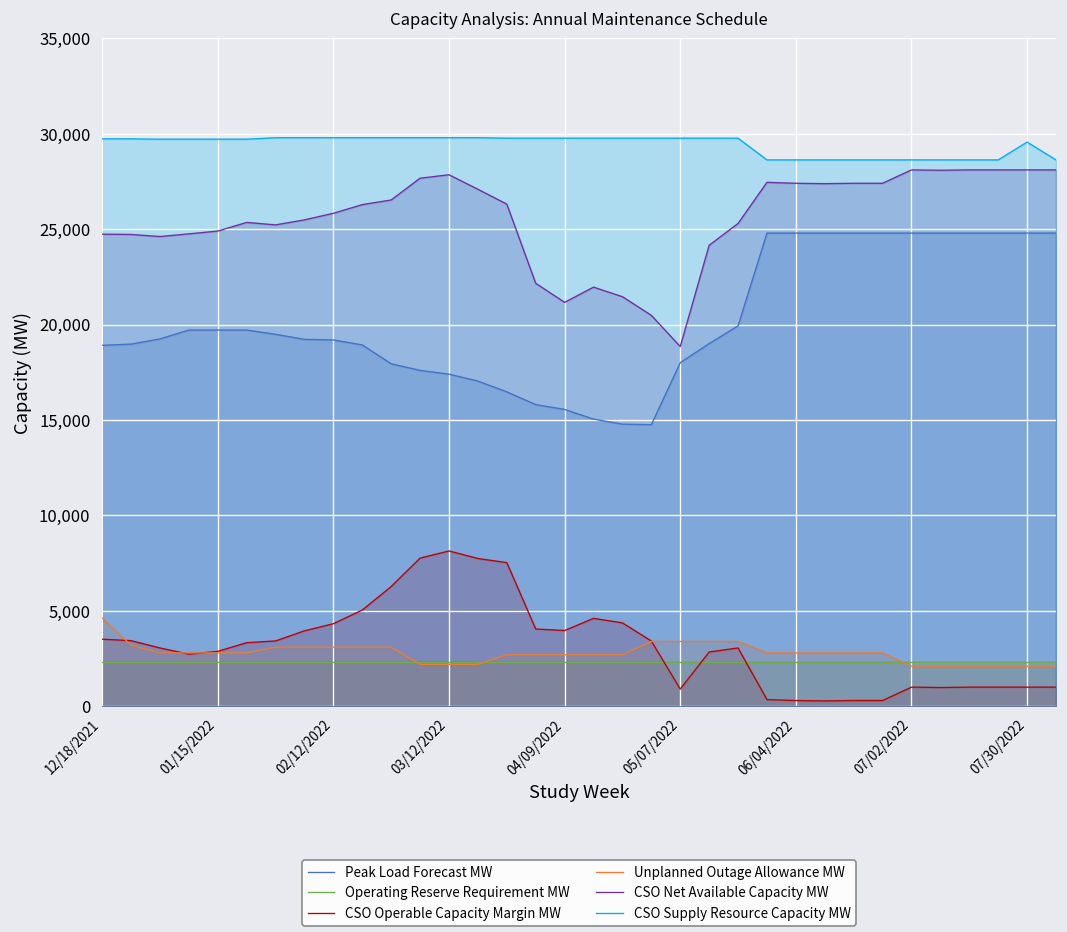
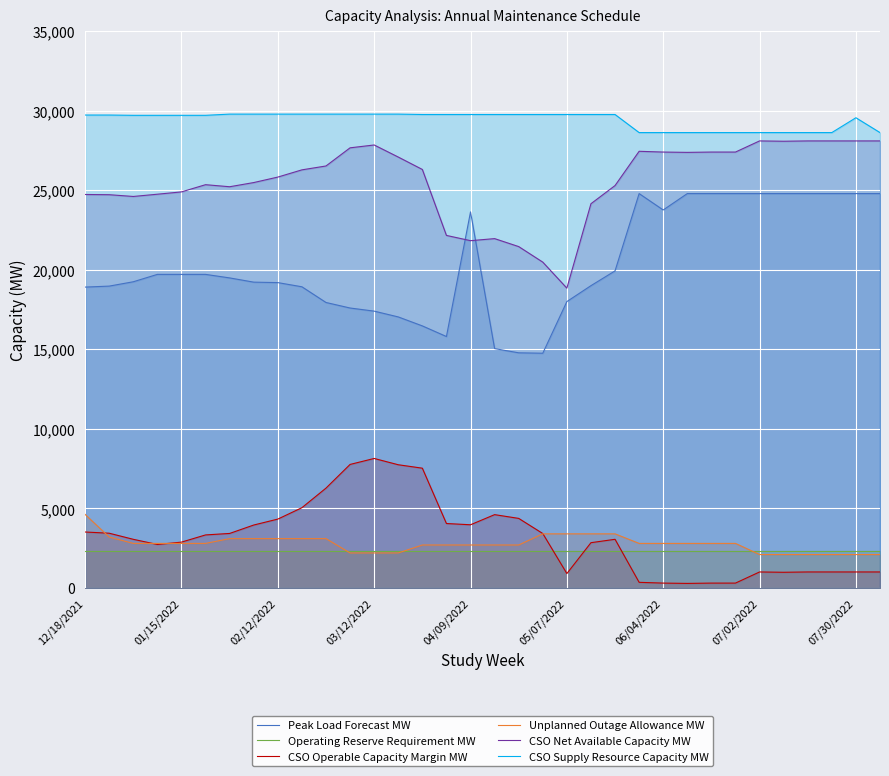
Peak Load Forecast MW, 04/09/2022: 15,600 -> 23,600
CSO Net Available Capacity MW, 04/09/2022: 21,200 -> 21,800
Peak Load Forecast MW, 06/04/2022: 24,800 -> 23,800
